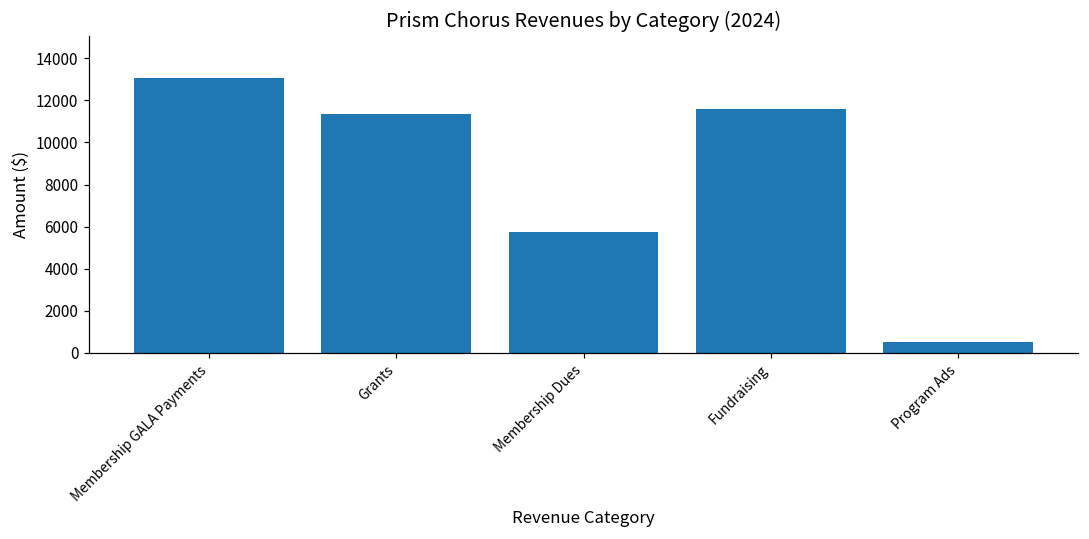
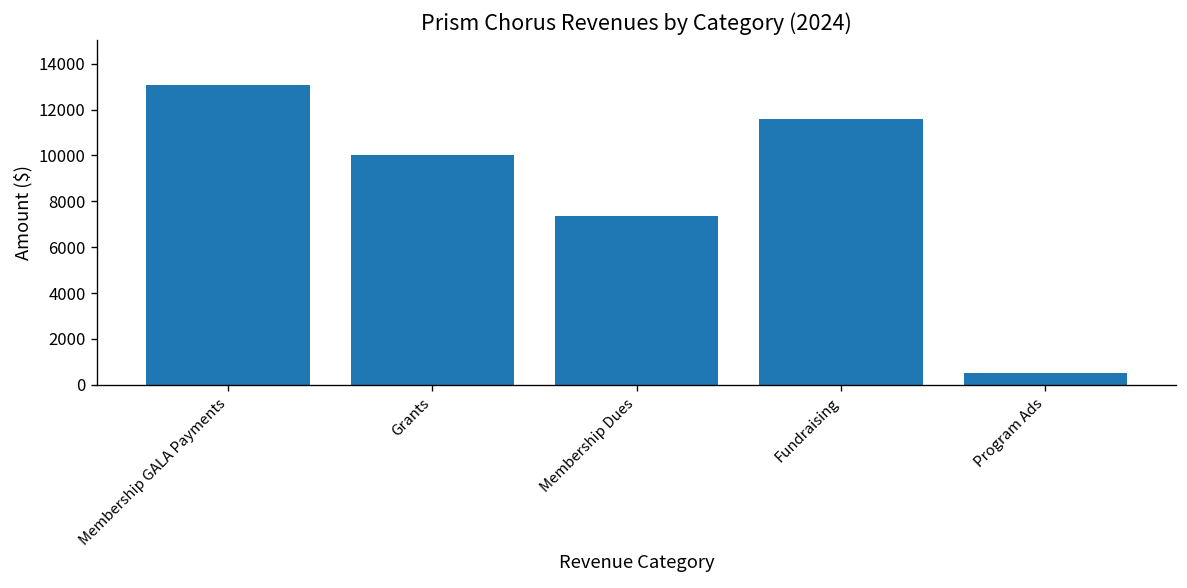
Grants: 11400 -> 10000
Membership Dues: 5700 -> 7300
